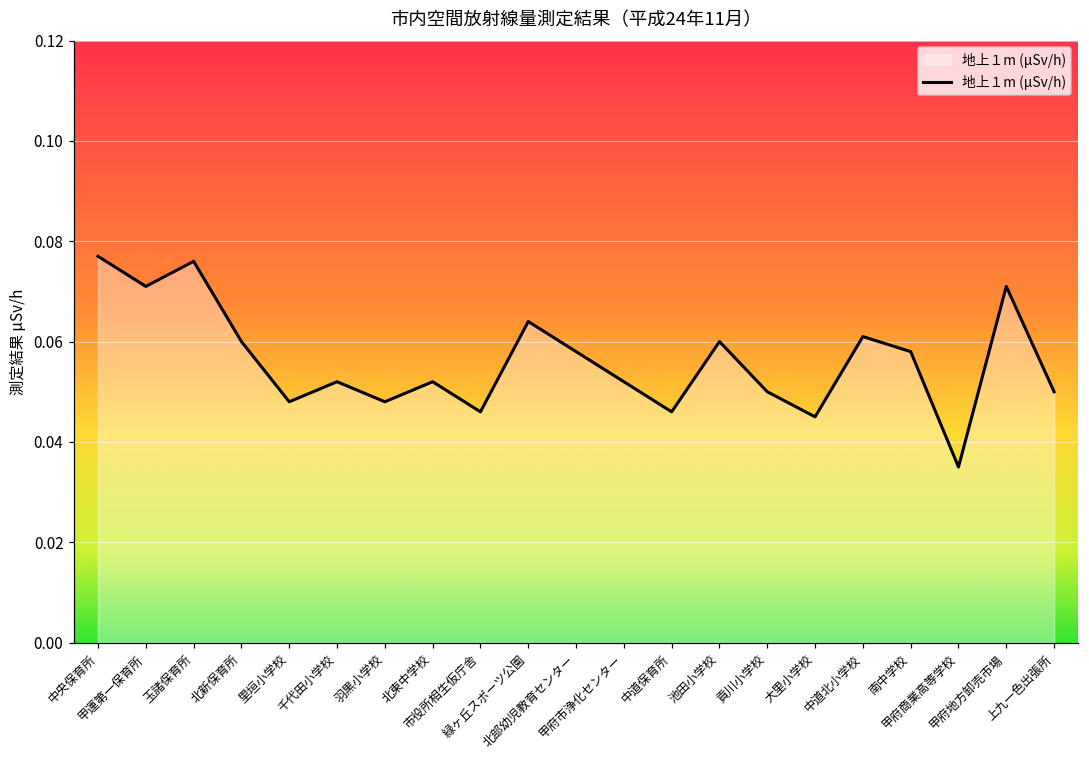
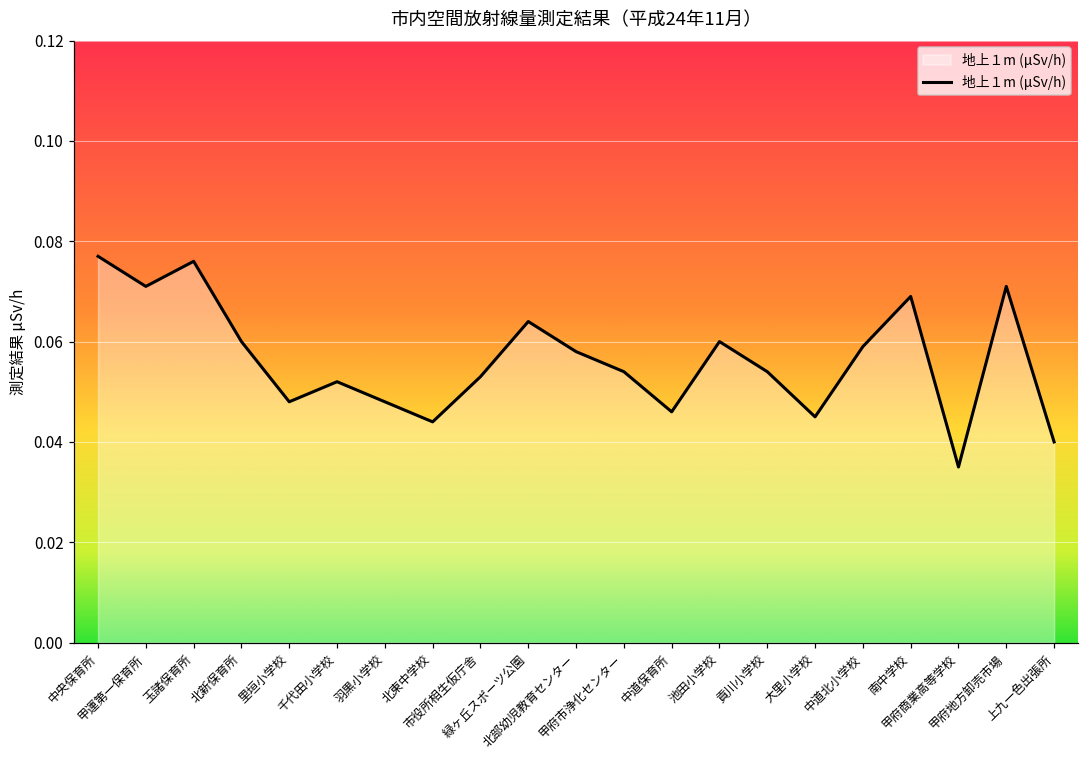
北東中学校: 0.052 -> 0.044
市役所相生仮庁舎: 0.046 -> 0.053
甲府市浄化センター: 0.052 -> 0.054
貢川小学校: 0.050 -> 0.054
中道北小学校: 0.061 -> 0.059
南中学校: 0.058 -> 0.069
上九一色出張所: 0.05 -> 0.04
